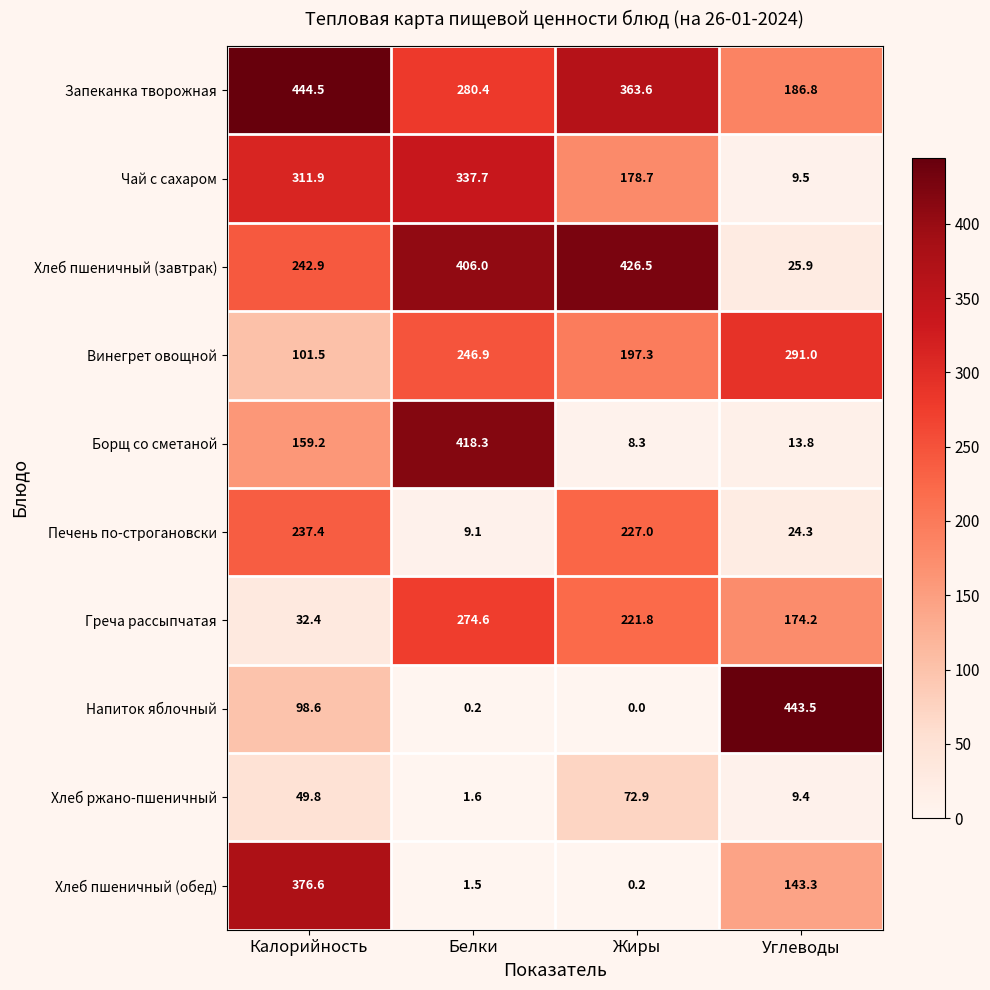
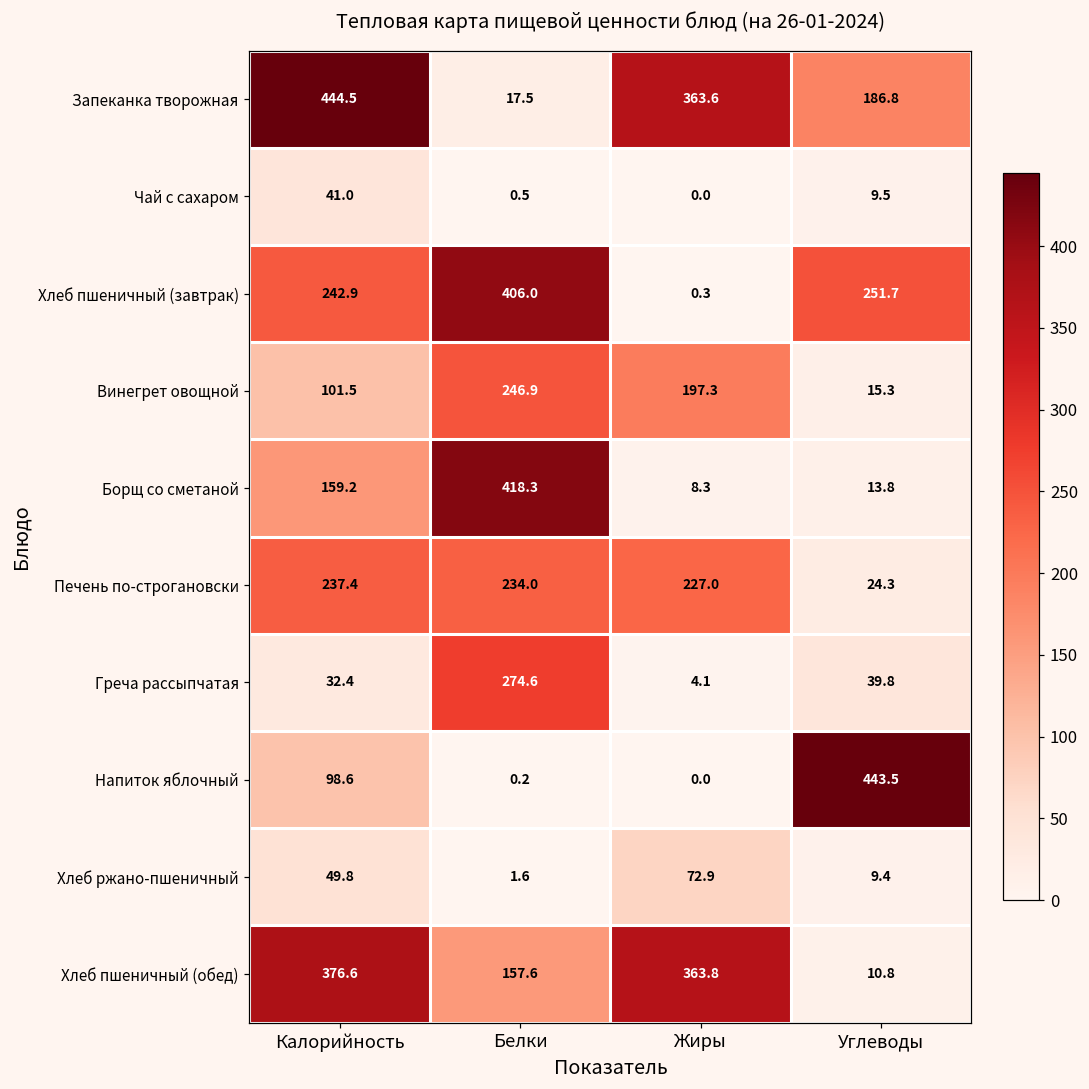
Запеканка творожная, Белки: 280.4 -> 17.5
Чай с сахаром, Калорийность: 311.9 -> 41.0
Чай с сахаром, Белки: 337.7 -> 0.5
Чай с сахаром, Жиры: 178.7 -> 0.0
Хлеб пшеничный (завтрак), Жиры: 426.5 -> 0.3
Хлеб пшеничный (завтрак), Углеводы: 25.9 -> 251.7
Винегрет овощной, Углеводы: 291.0 -> 15.3
Печень по-строгановски, Белки: 9.1 -> 234.0
Греча рассыпчатая, Жиры: 221.8 -> 4.1
Греча рассыпчатая, Углеводы: 174.2 -> 39.8
Хлеб пшеничный (обед), Белки: 1.5 -> 157.6
Хлеб пшеничный (обед), Жиры: 0.2 -> 363.8
Хлеб пшеничный (обед), Углеводы: 143.3 -> 10.8
